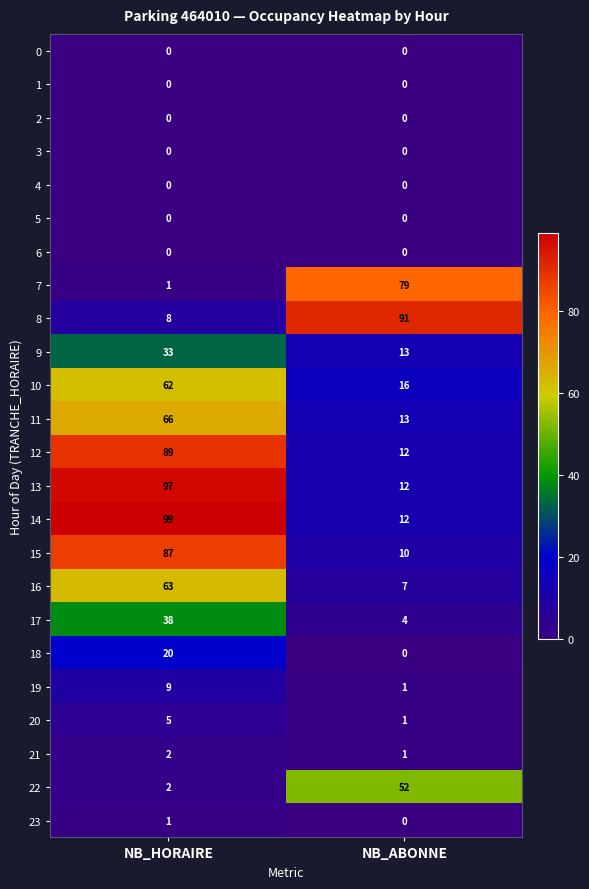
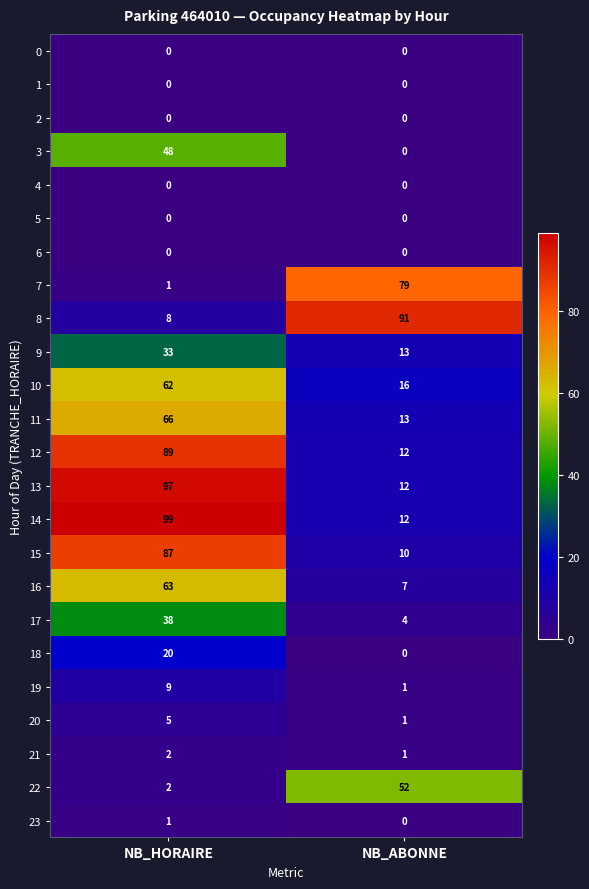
3, NB_HORAIRE: 0 -> 48
